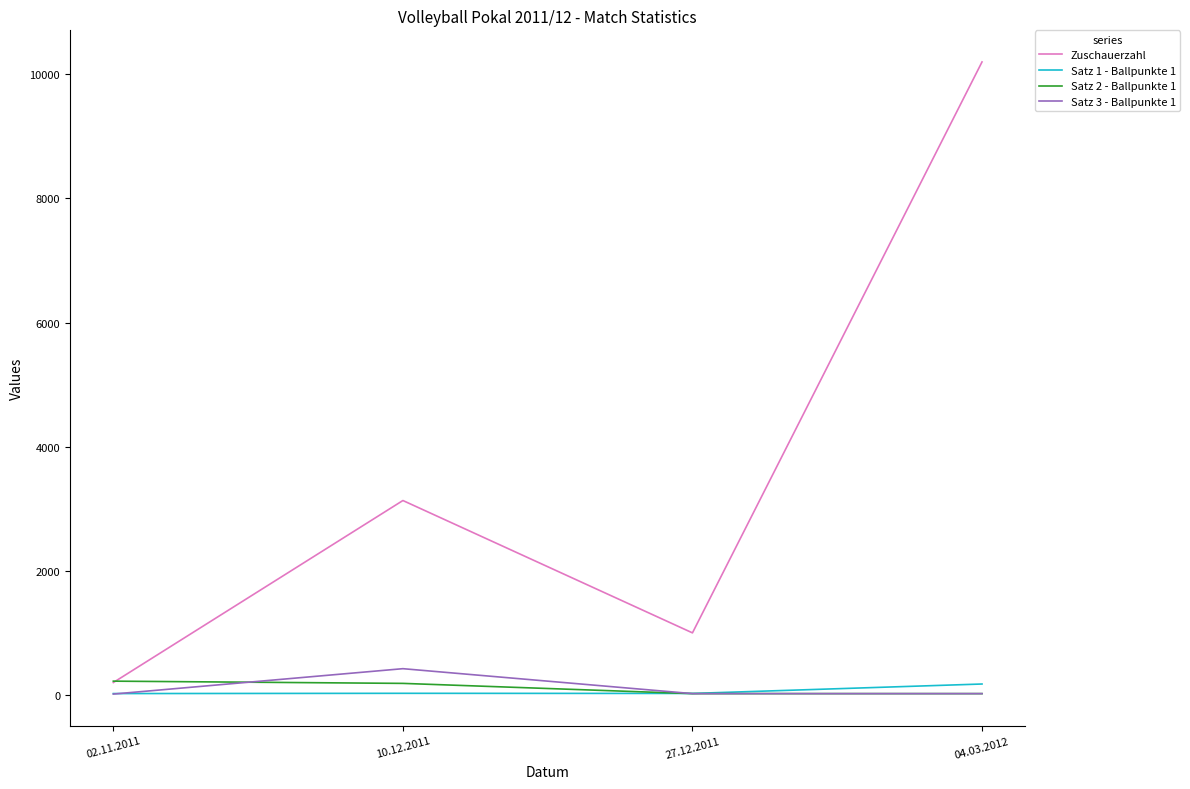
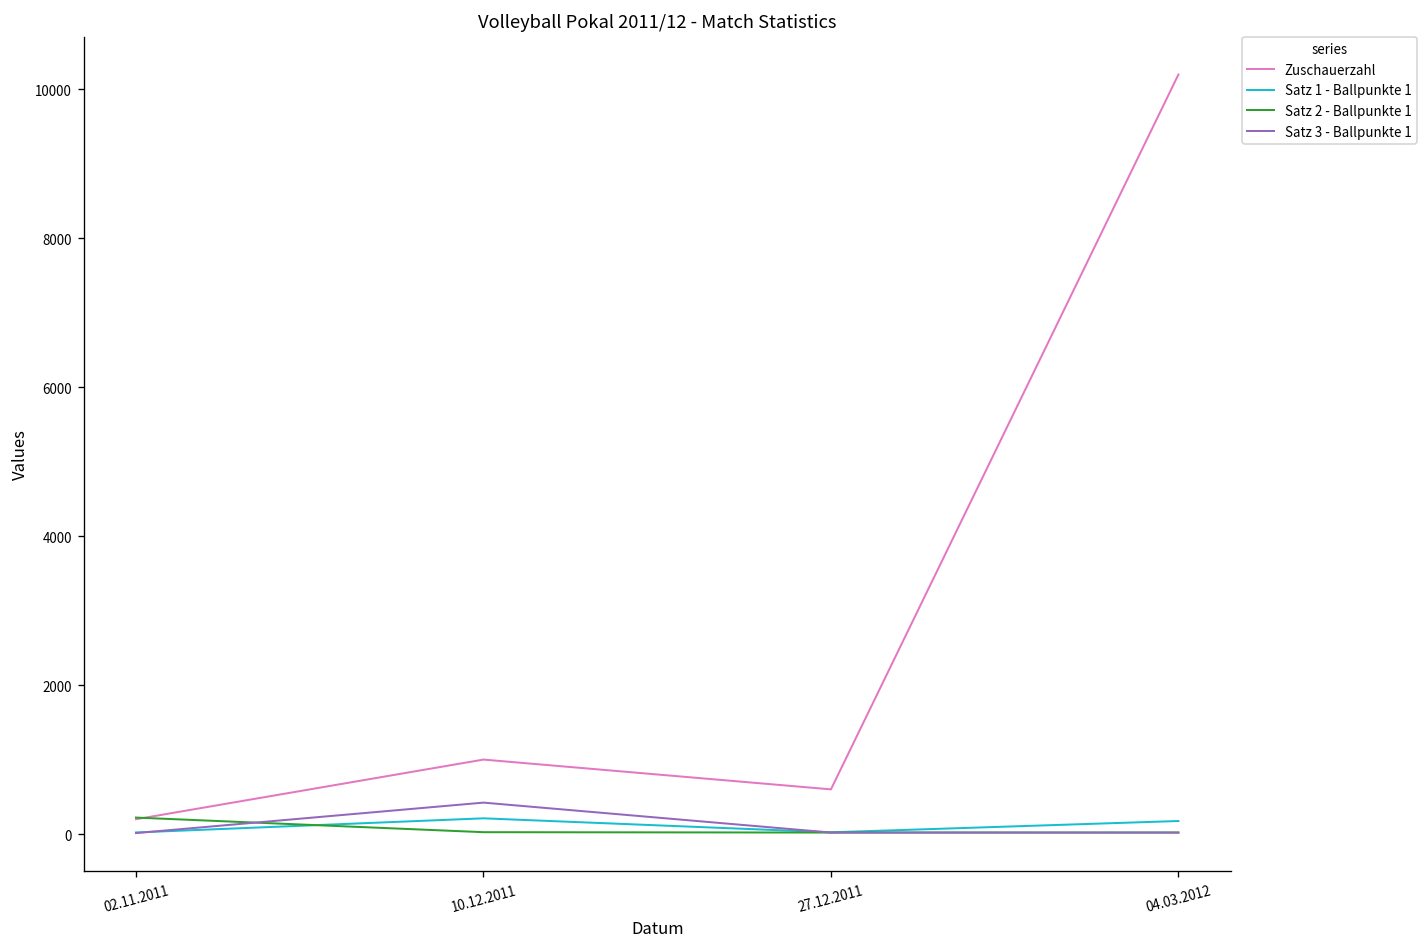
Zuschauerzahl, 10.12.2011: 3100 -> 1000
Satz 1 - Ballpunkte 1, 10.12.2011: 0 -> 200
Satz 2 - Ballpunkte 1, 10.12.2011: 200 -> 0
Zuschauerzahl, 27.12.2011: 1000 -> 600
